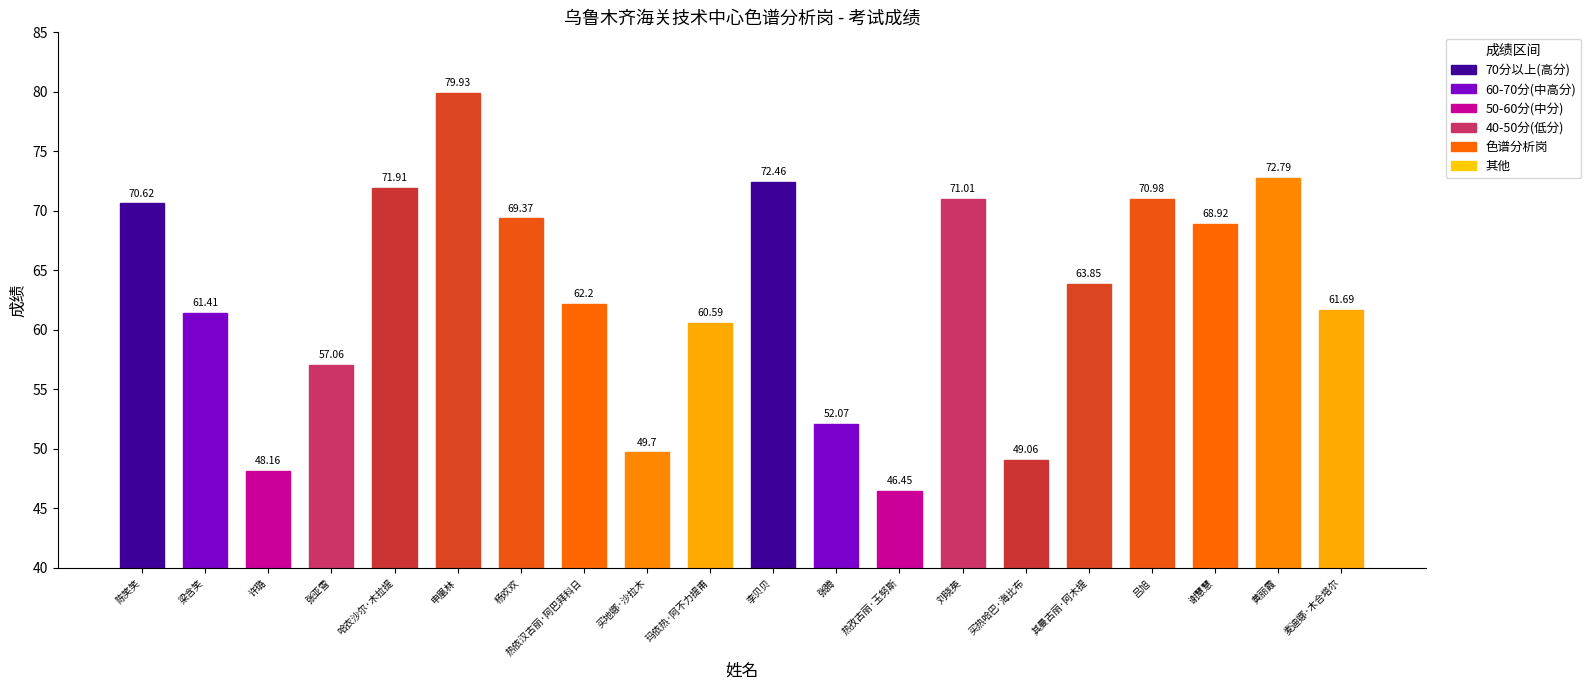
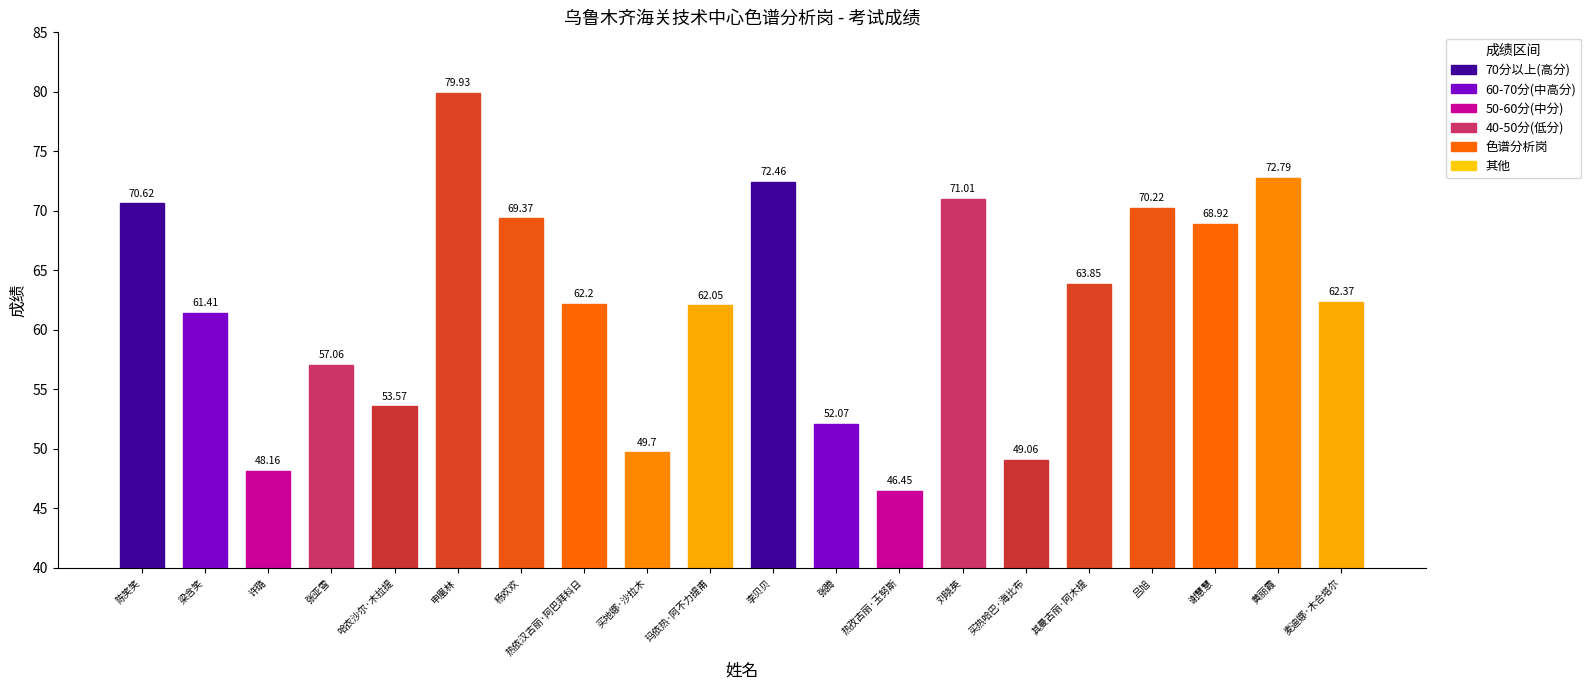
哈衣沙尔·木拉提: 71.91 -> 53.57
玛依热·阿不力提甫: 60.59 -> 62.05
吕旭: 70.98 -> 70.22
麦迪娜·木合塔尔: 61.69 -> 62.37
